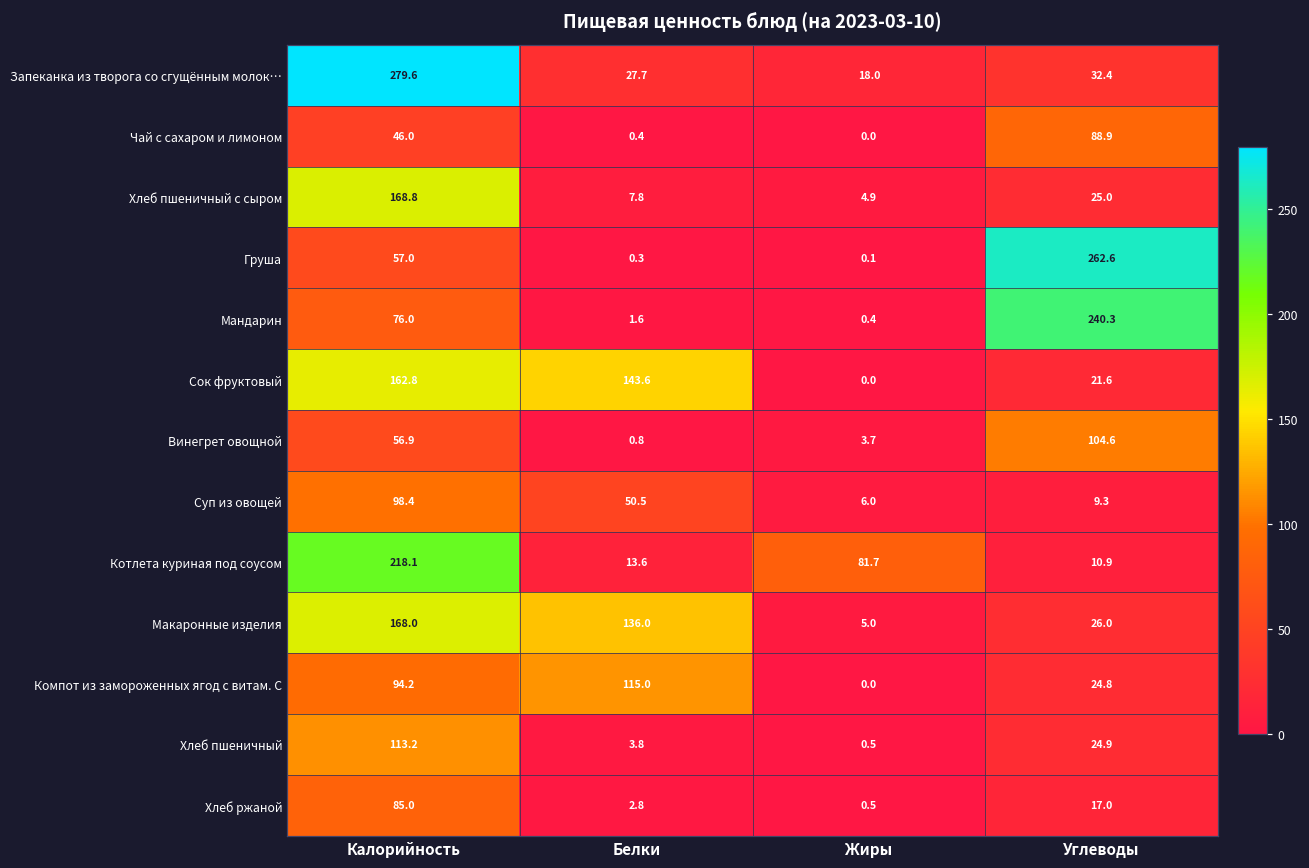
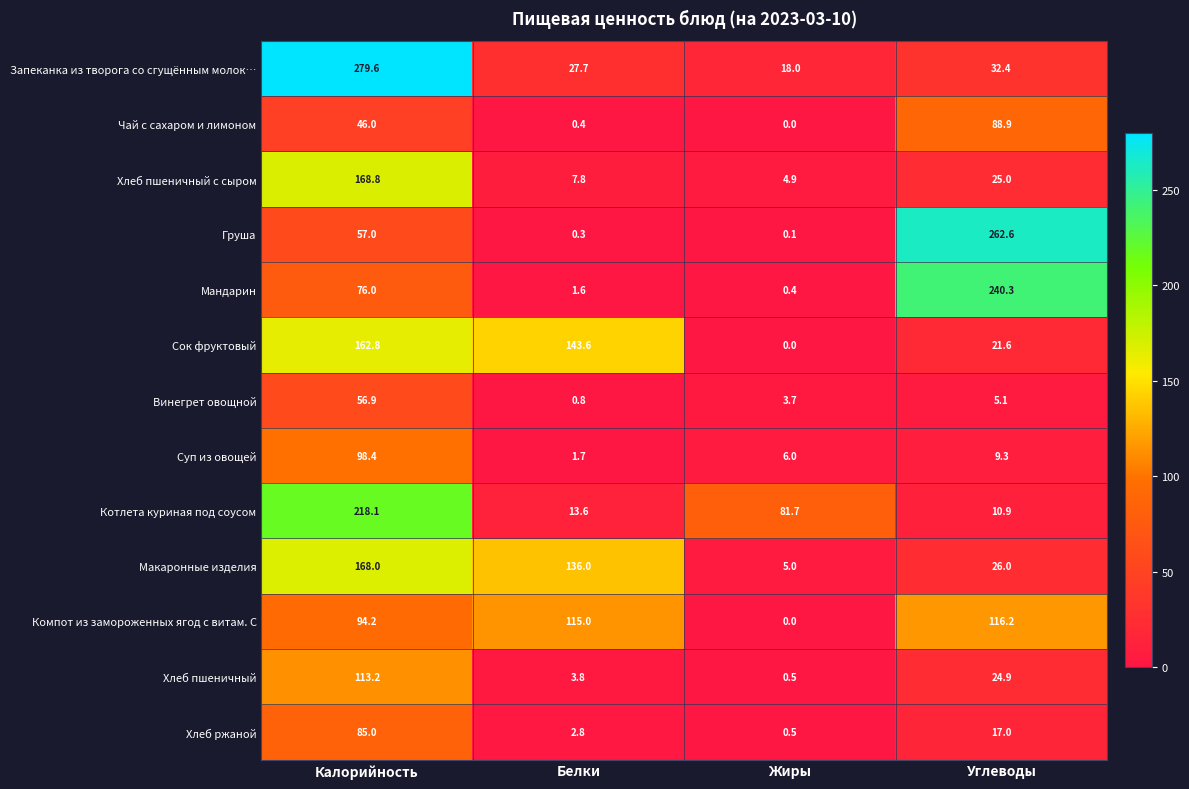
Винегрет овощной, Углеводы: 104.6 -> 5.1
Суп из овощей, Белки: 50.5 -> 1.7
Компот из замороженных ягод с витам. С, Углеводы: 24.8 -> 116.2
